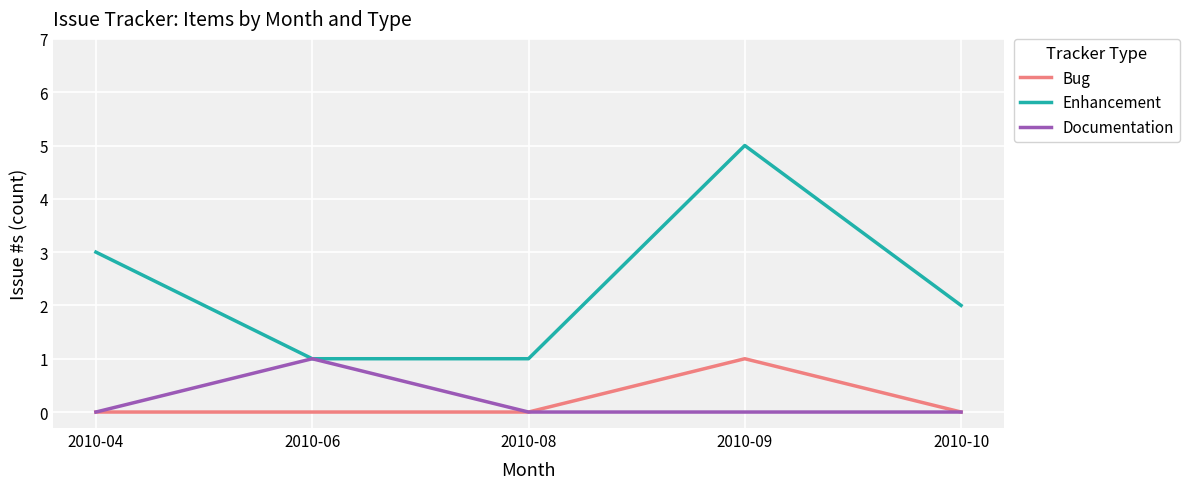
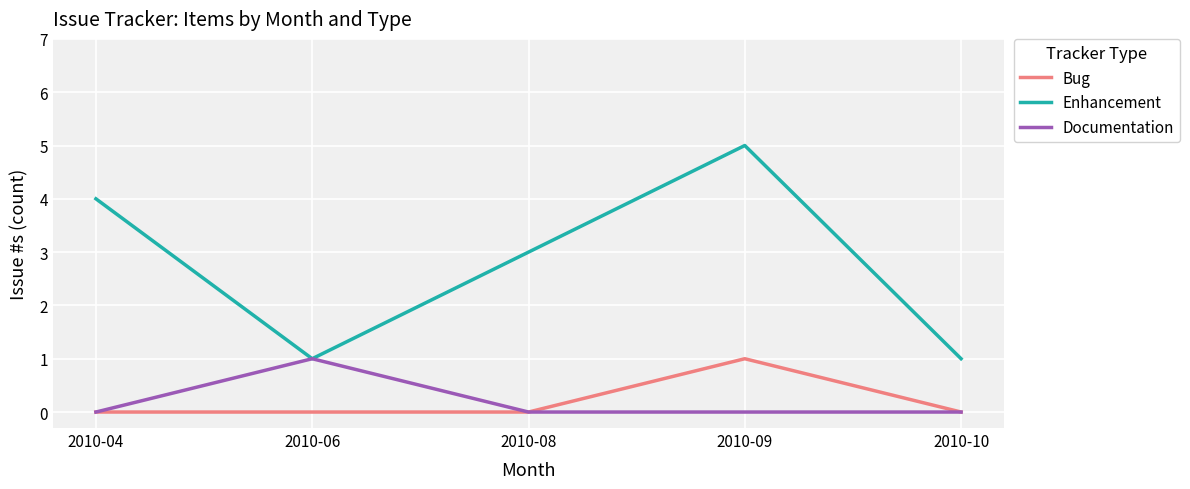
Enhancement, 2010-04: 3 -> 4
Enhancement, 2010-08: 1 -> 3
Enhancement, 2010-10: 2 -> 1
